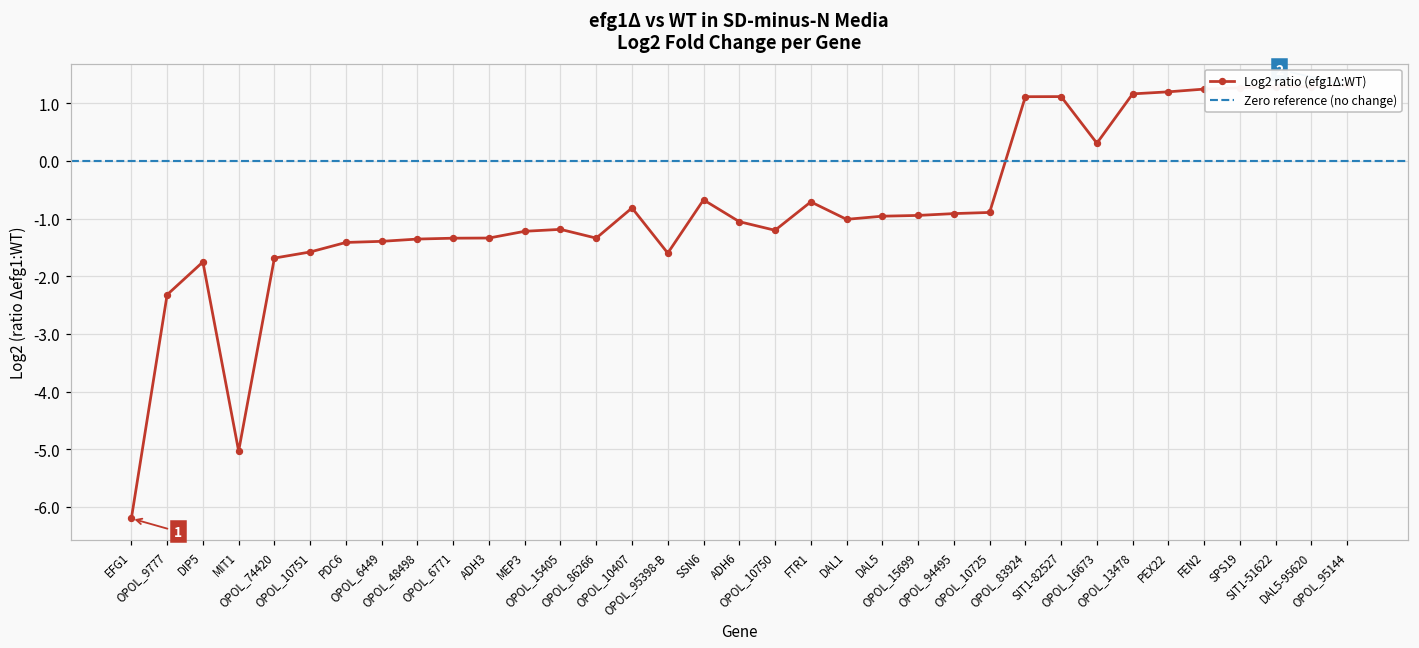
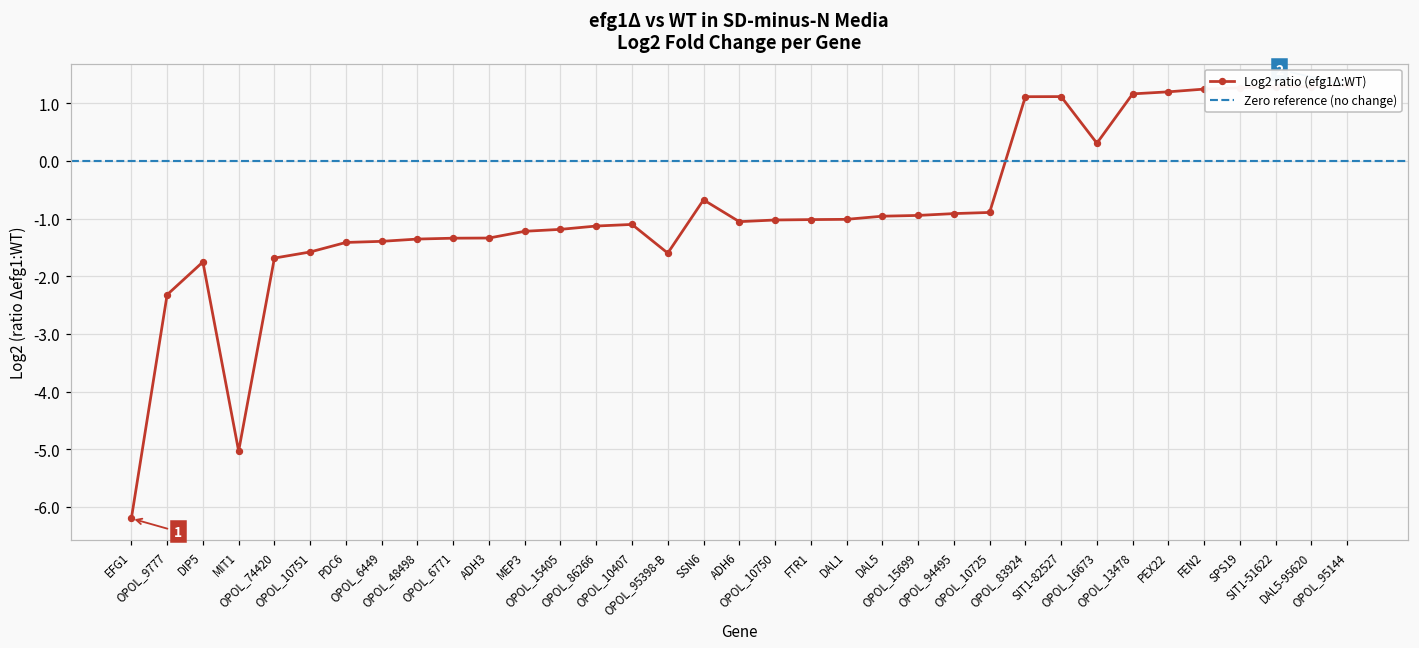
OPOL_86266: -1.3 -> -1.1
OPOL_10407: -0.8 -> -1.1
OPOL_10750: -1.2 -> -1.0
FTR1: -0.7 -> -1.0
